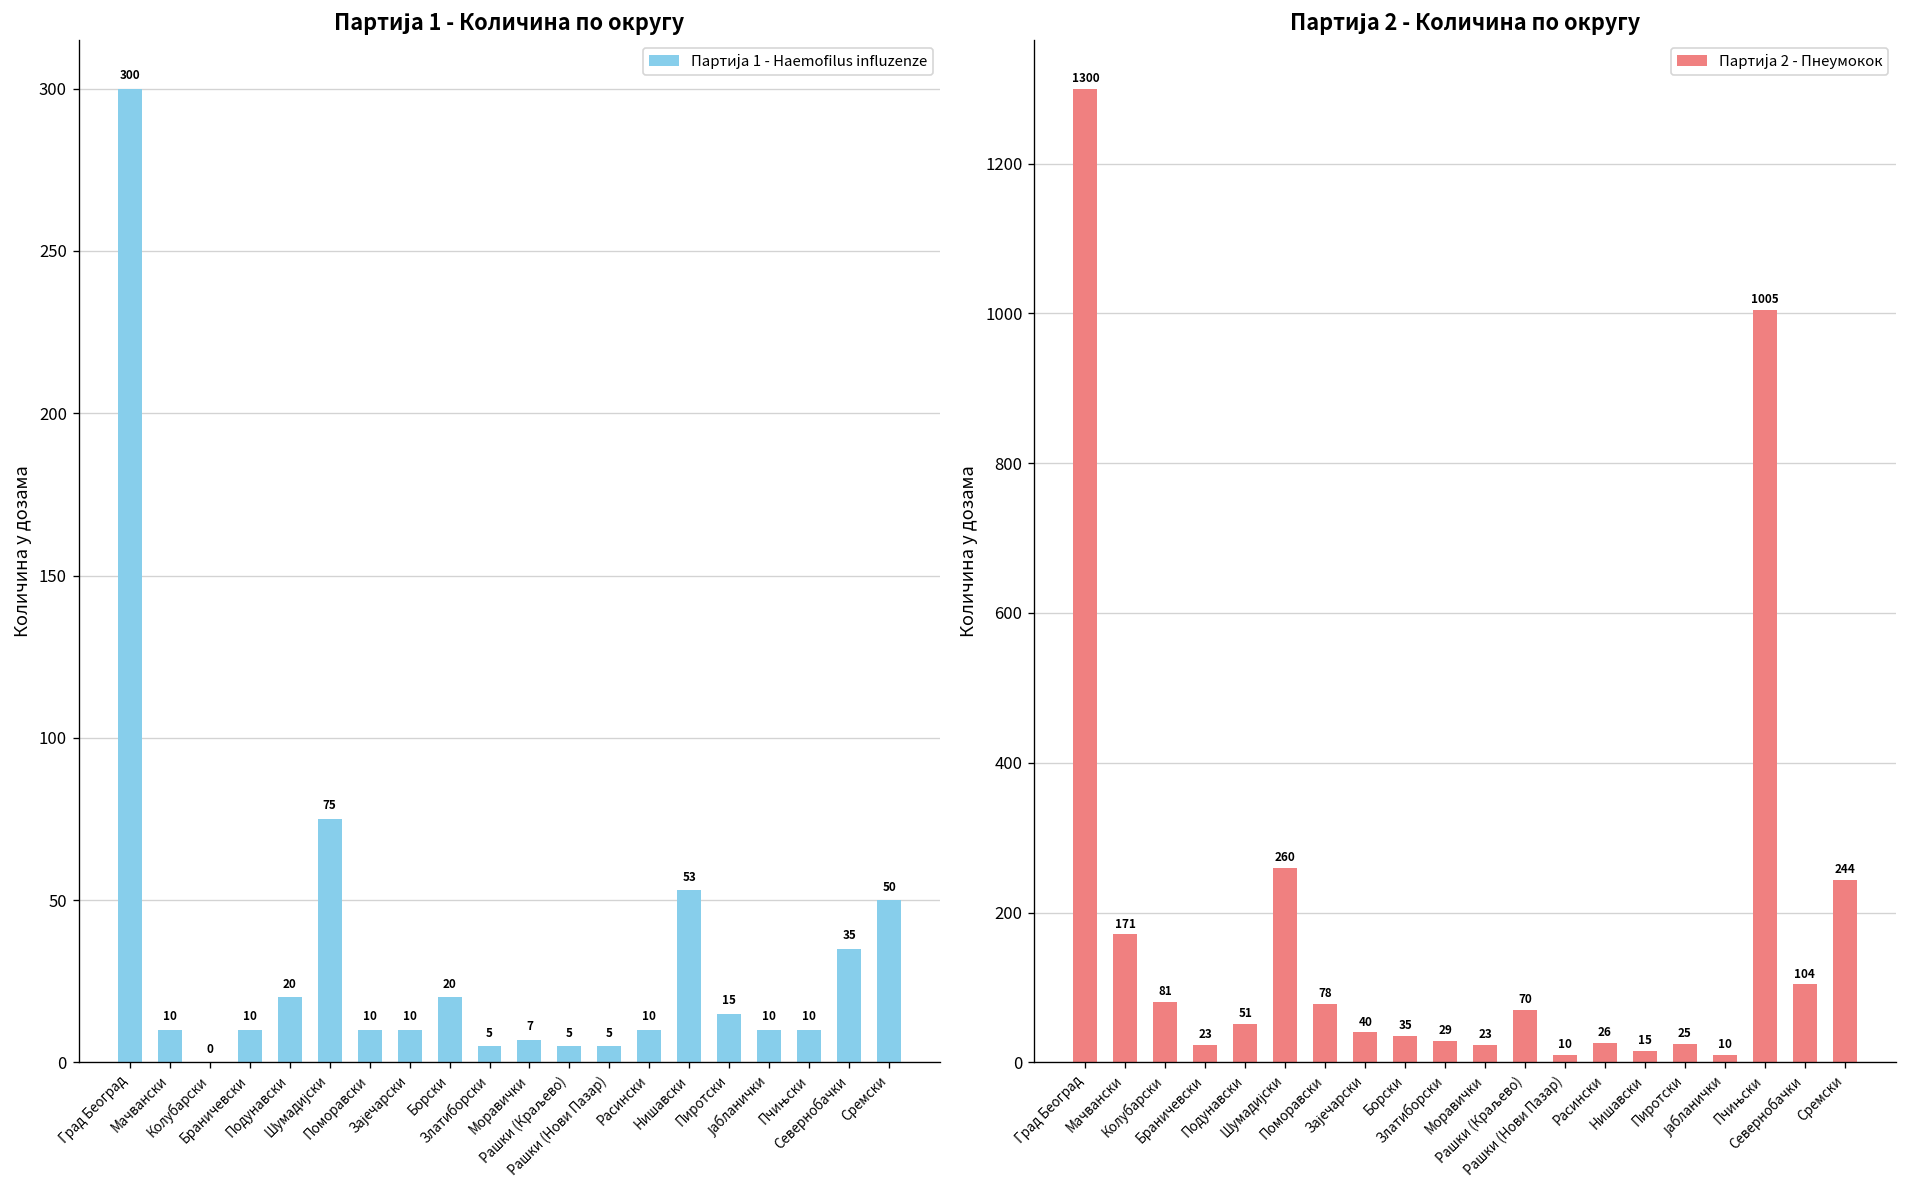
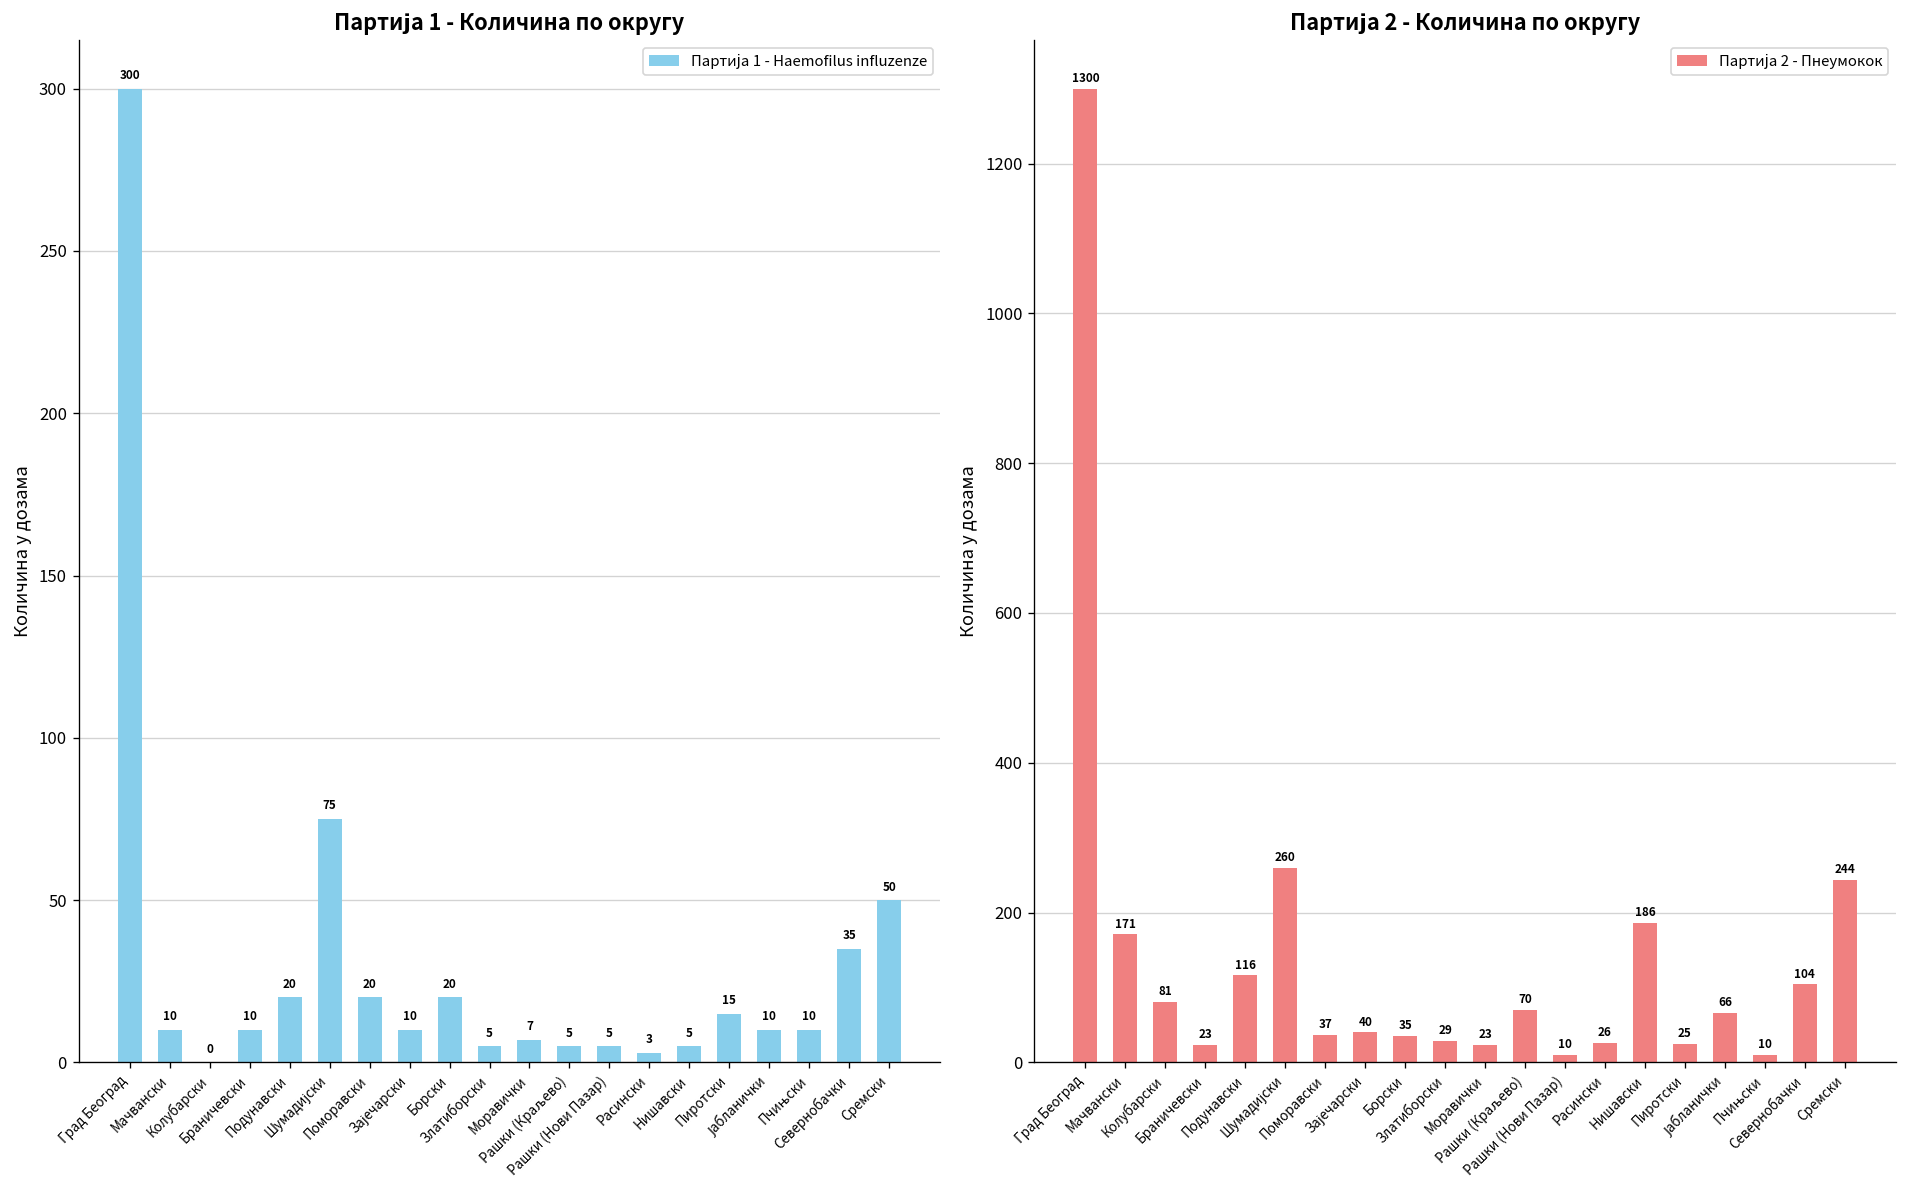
Партија 1 - Количина по округу, Поморавски: 10 -> 20
Партија 1 - Количина по округу, Расински: 10 -> 3
Партија 1 - Количина по округу, Нишавски: 53 -> 5
Партија 2 - Количина по округу, Подунавски: 51 -> 116
Партија 2 - Количина по округу, Поморавски: 78 -> 37
Партија 2 - Количина по округу, Нишавски: 15 -> 186
Партија 2 - Количина по округу, Јабланички: 10 -> 66
Партија 2 - Количина по округу, Пчињски: 1005 -> 10
